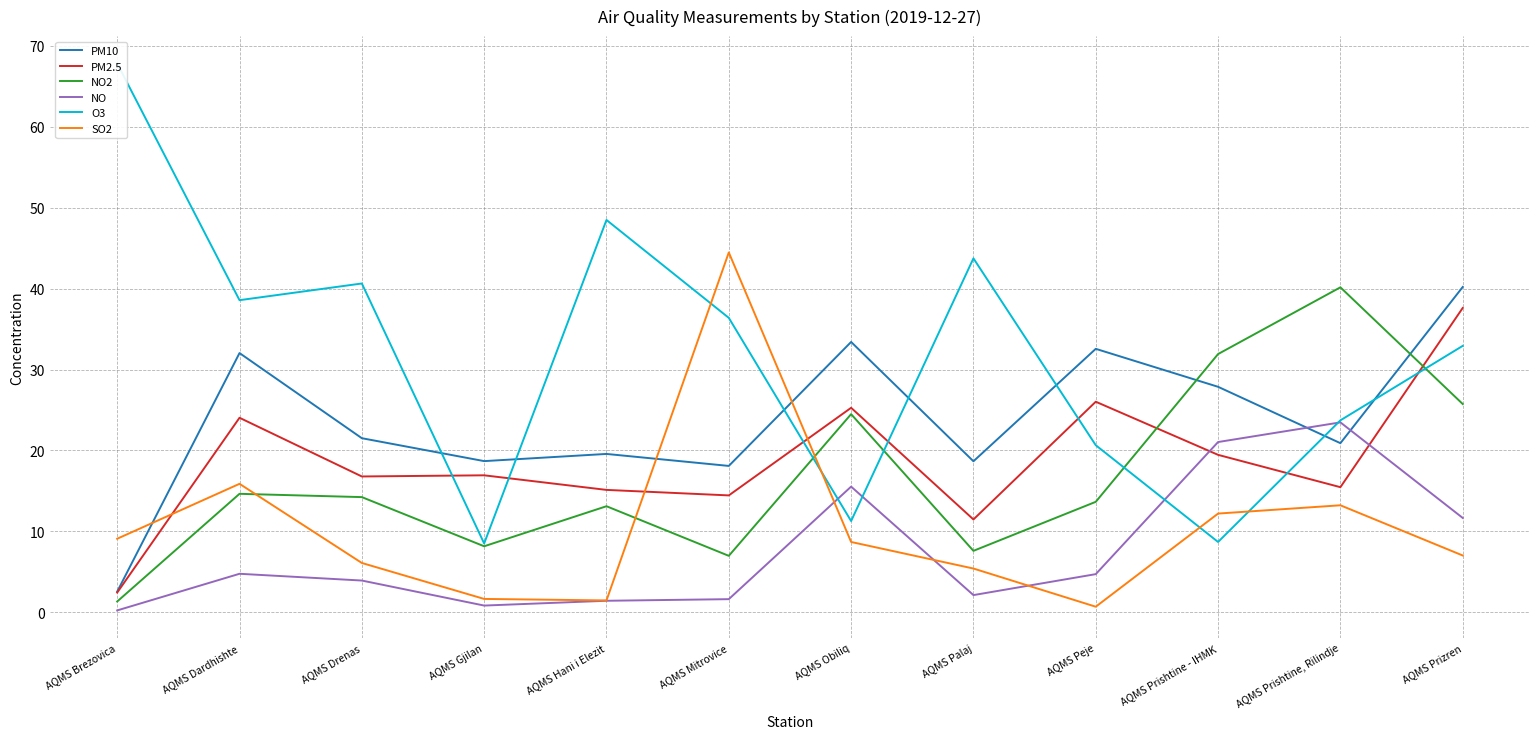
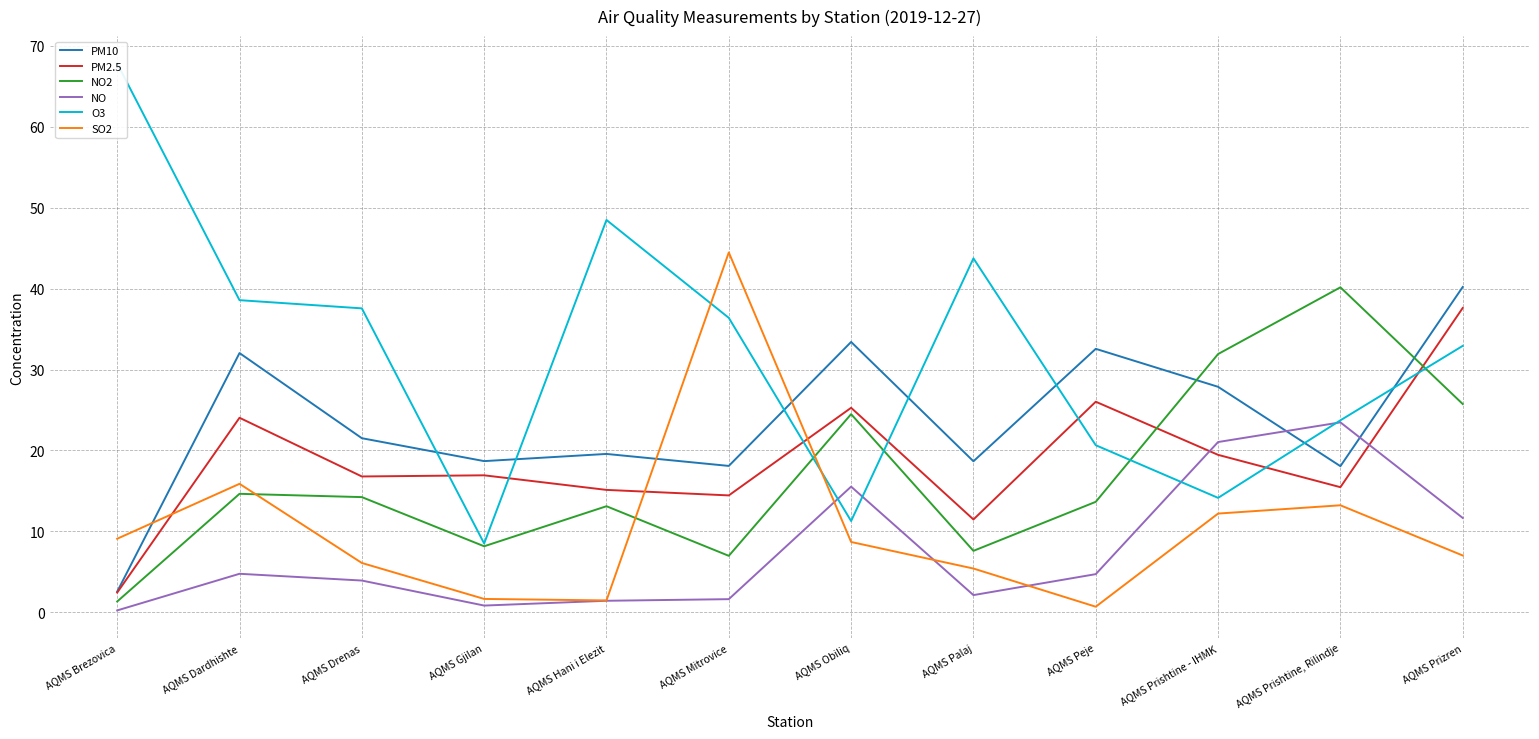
O3, AQMS Drenas: 41 -> 38
O3, AQMS Prishtine - IHMK: 9 -> 14
PM10, AQMS Prishtine, Rilindje: 21 -> 18
